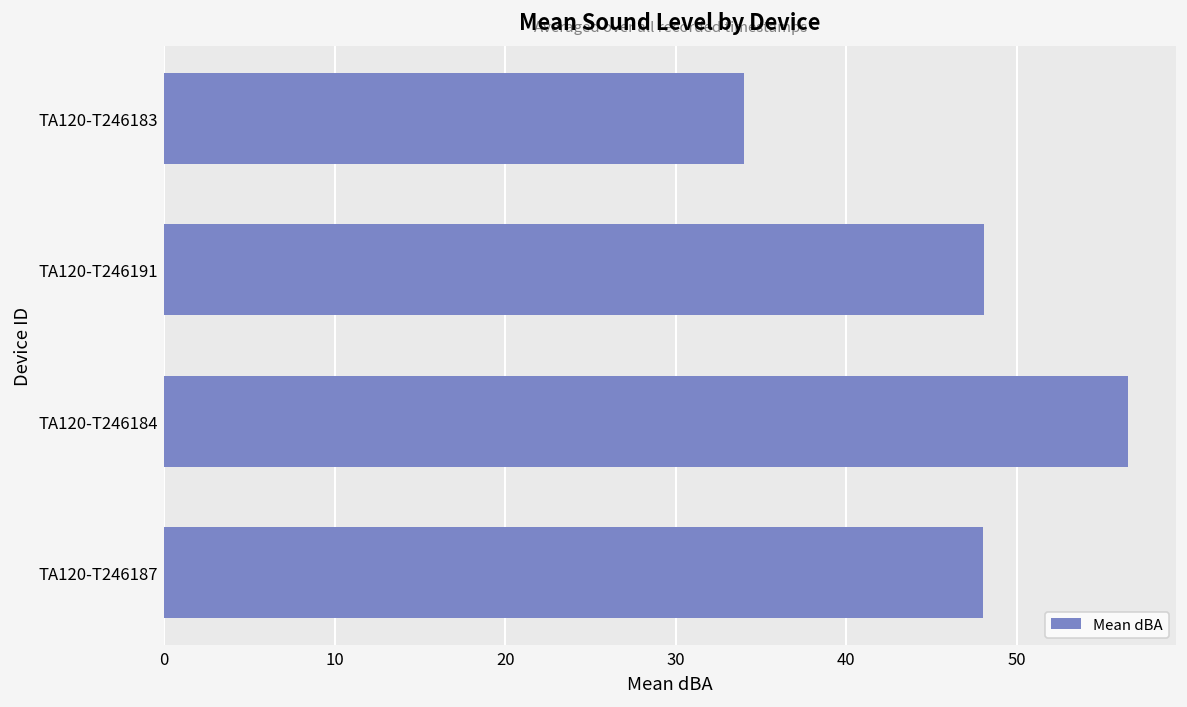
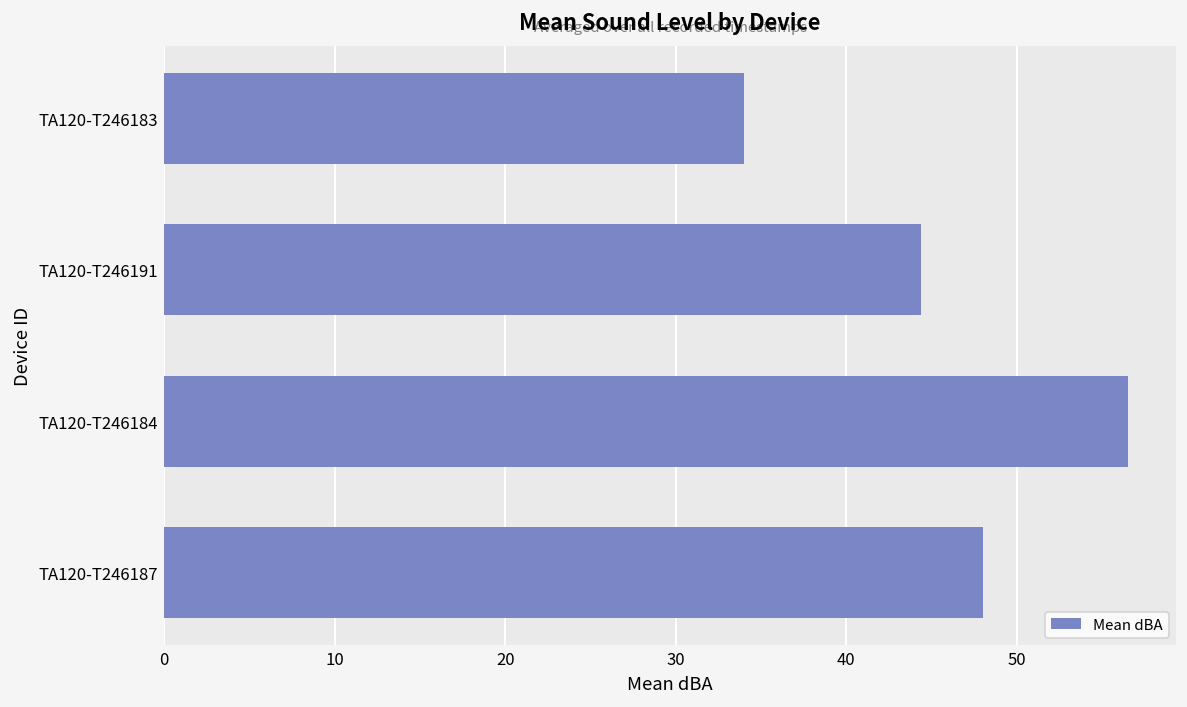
TA120-T246191: 48.1 -> 44.4
